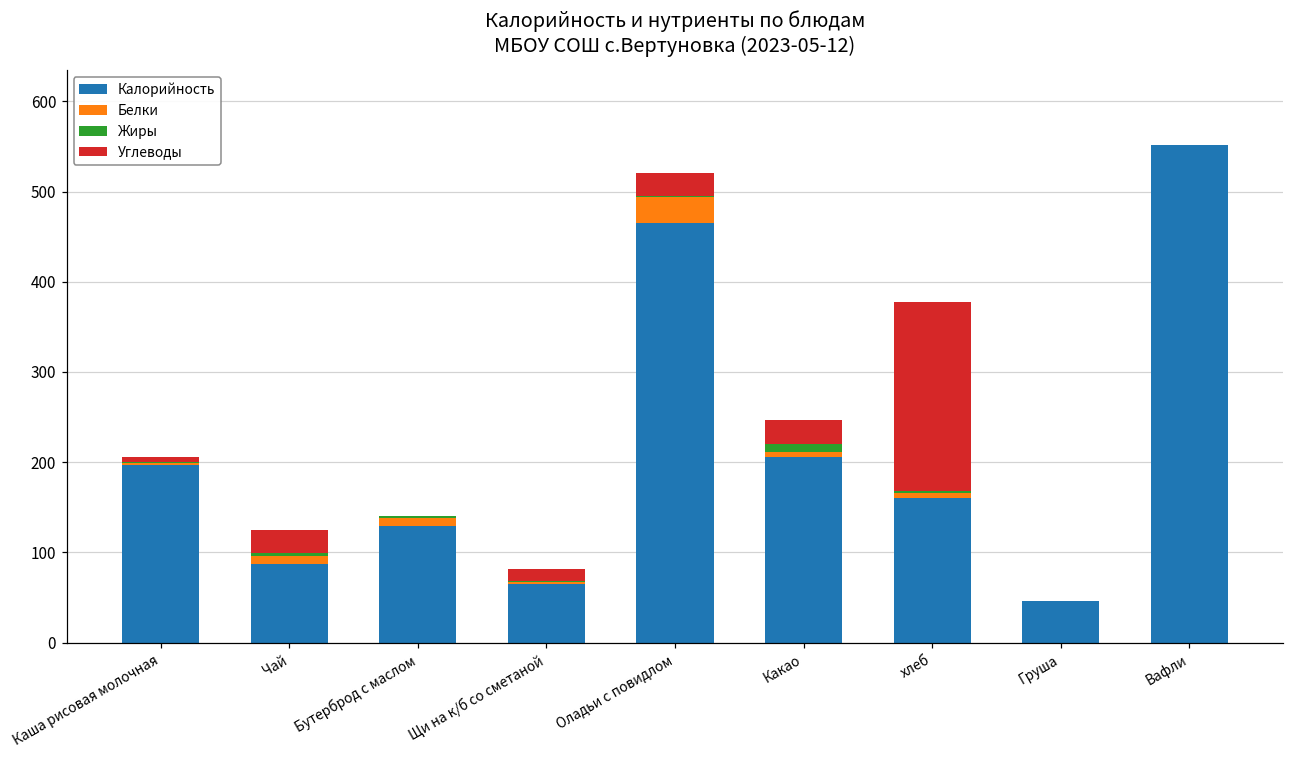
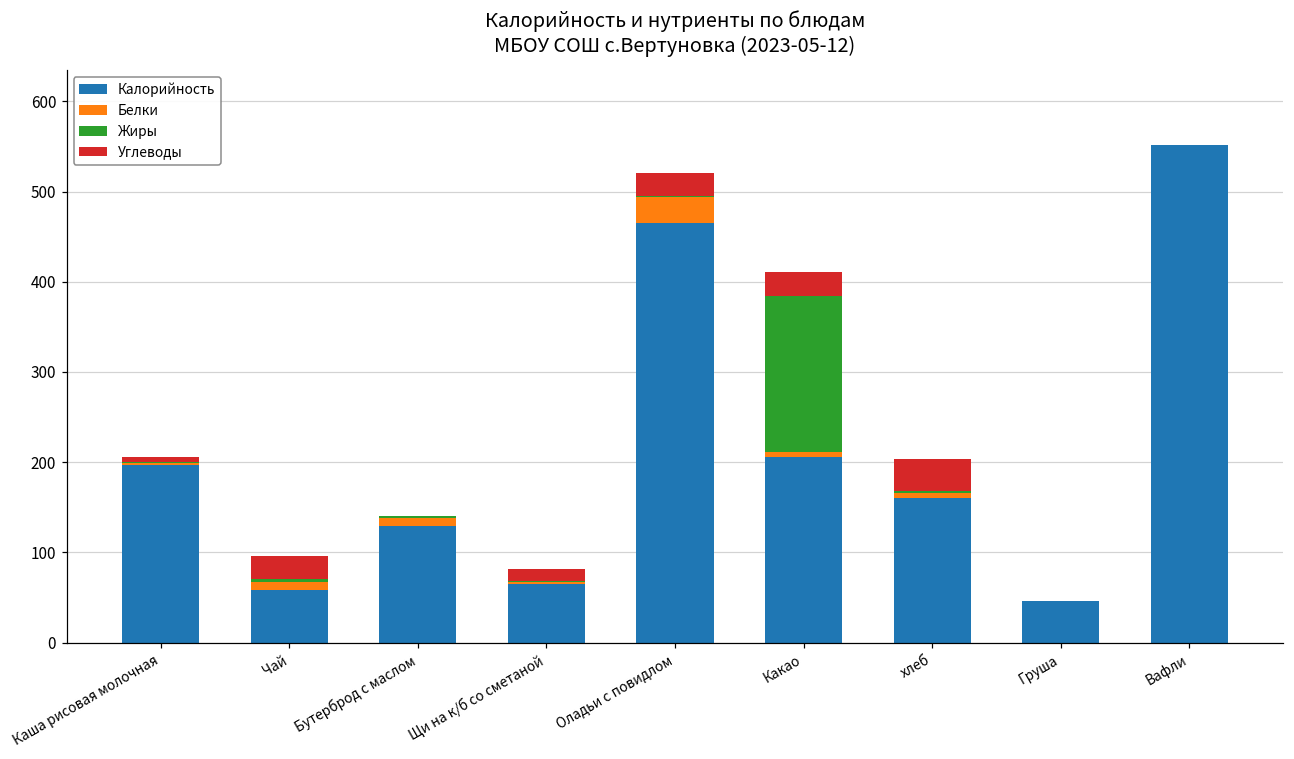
Калорийность, Чай: 90 -> 60
Жиры, Какао: 10 -> 170
Углеводы, хлеб: 210 -> 40
